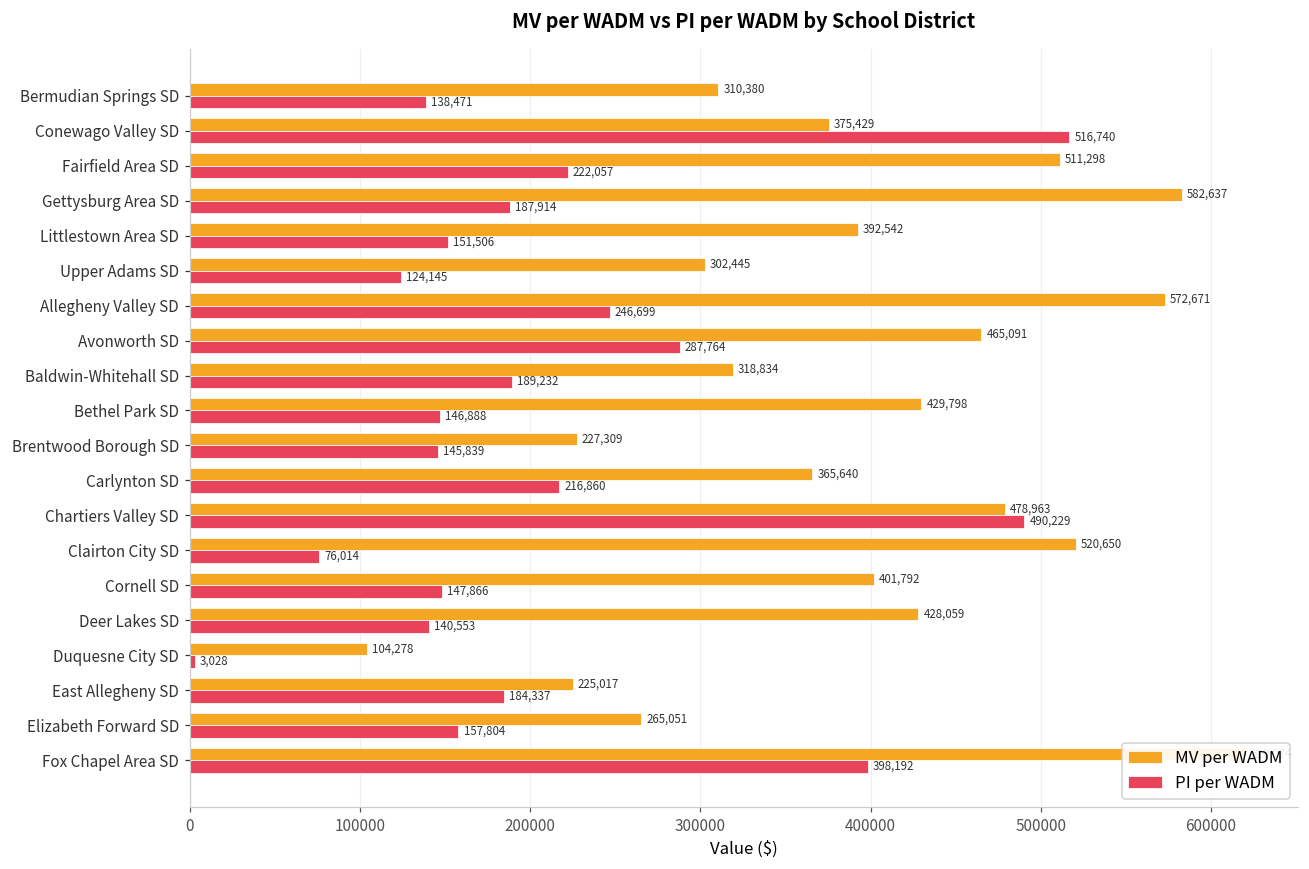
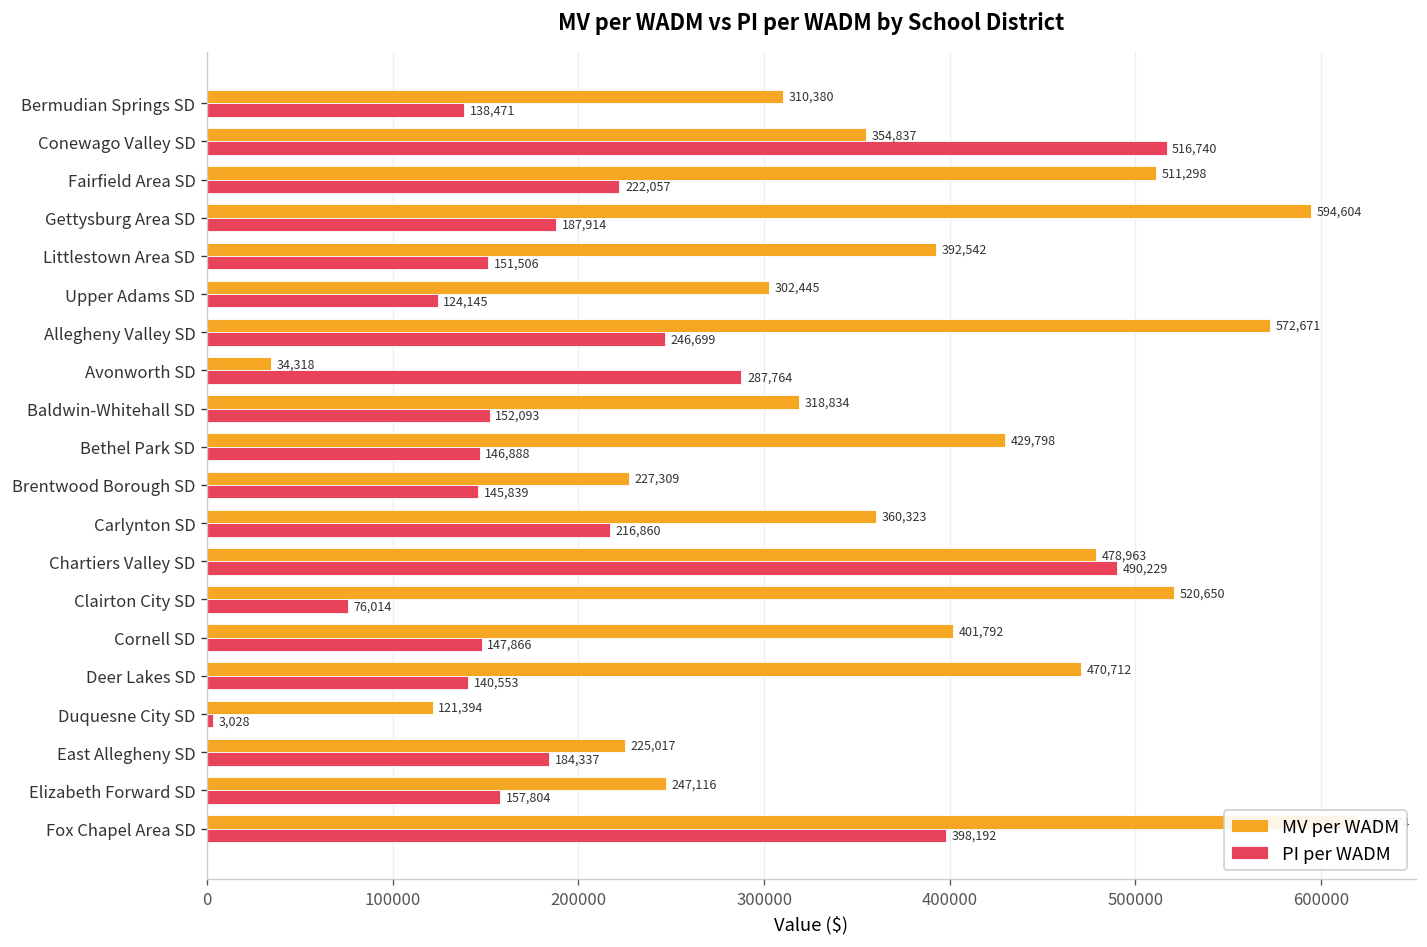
MV per WADM, Conewago Valley SD: 375,429 -> 354,837
MV per WADM, Gettysburg Area SD: 582,637 -> 594,604
MV per WADM, Avonworth SD: 465,091 -> 34,318
PI per WADM, Baldwin-Whitehall SD: 189,232 -> 152,093
MV per WADM, Carlynton SD: 365,640 -> 360,323
MV per WADM, Deer Lakes SD: 428,059 -> 470,712
MV per WADM, Duquesne City SD: 104,278 -> 121,394
MV per WADM, Elizabeth Forward SD: 265,051 -> 247,116
